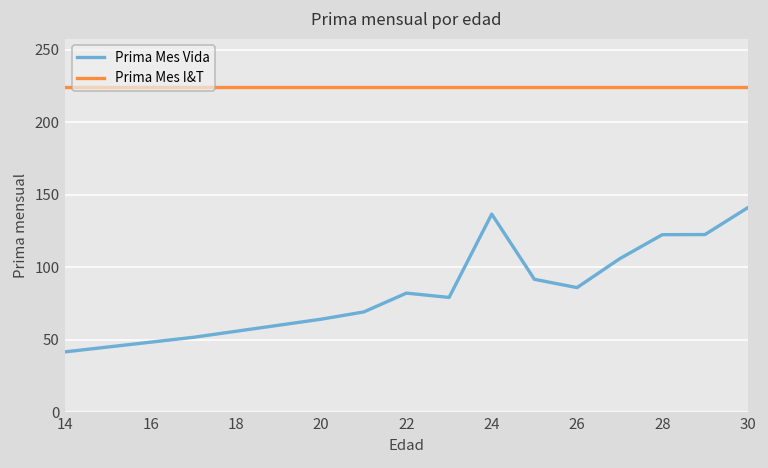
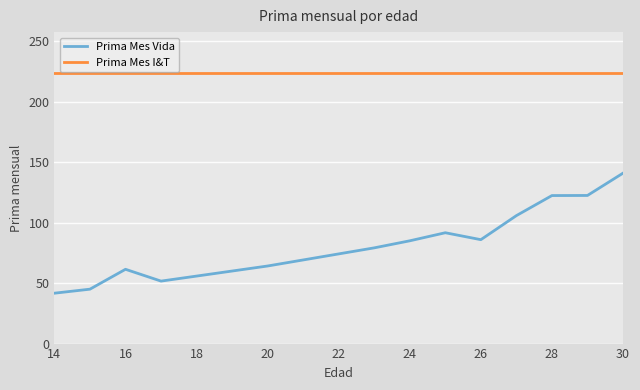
Prima Mes Vida, 16: 48 -> 61
Prima Mes Vida, 22: 82 -> 74
Prima Mes Vida, 24: 137 -> 85
